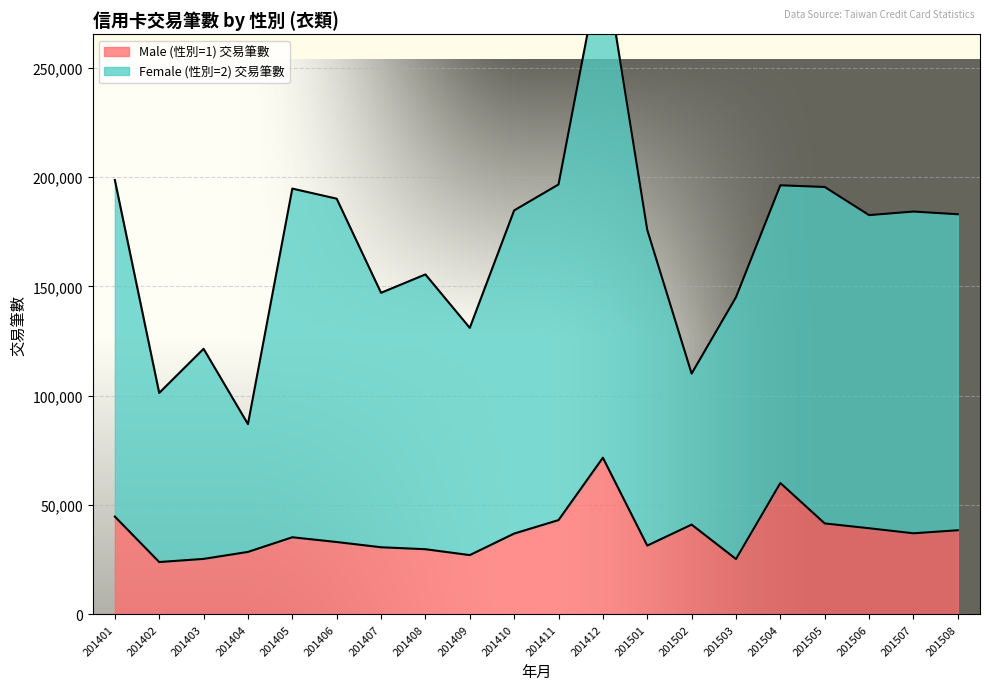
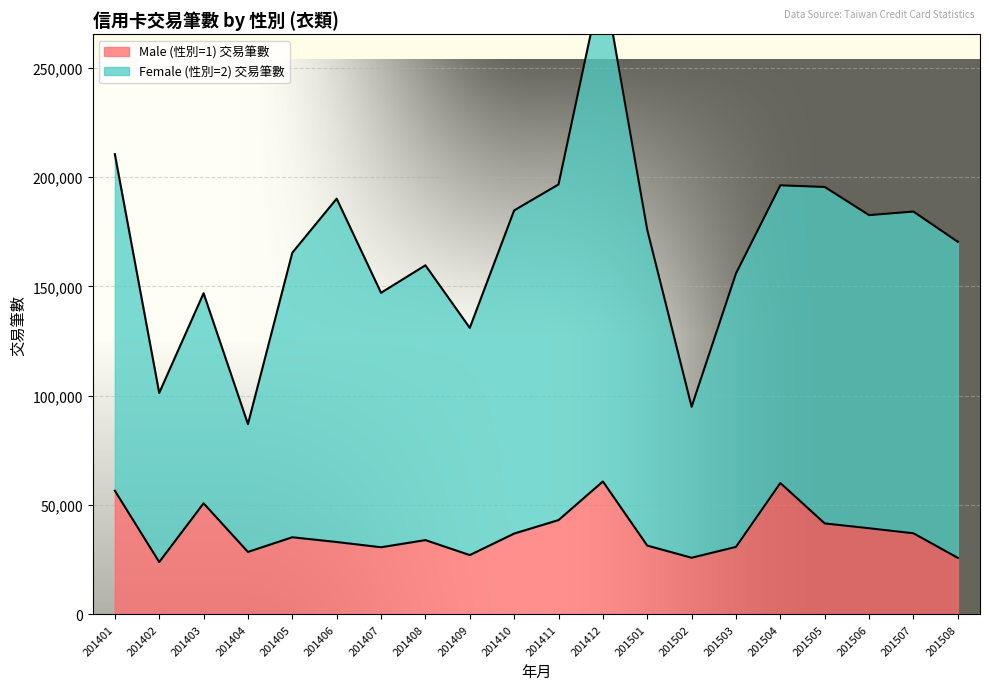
Male (性別=1) 交易筆數, 201401: 45,000 -> 57,000
Male (性別=1) 交易筆數, 201403: 25,000 -> 51,000
Female (性別=2) 交易筆數, 201405: 159,000 -> 130,000
Male (性別=1) 交易筆數, 201408: 30,000 -> 34,000
Male (性別=1) 交易筆數, 201412: 72,000 -> 61,000
Male (性別=1) 交易筆數, 201502: 41,000 -> 26,000
Male (性別=1) 交易筆數, 201503: 25,000 -> 31,000
Female (性別=2) 交易筆數, 201503: 120,000 -> 125,000
Male (性別=1) 交易筆數, 201508: 38,000 -> 26,000
